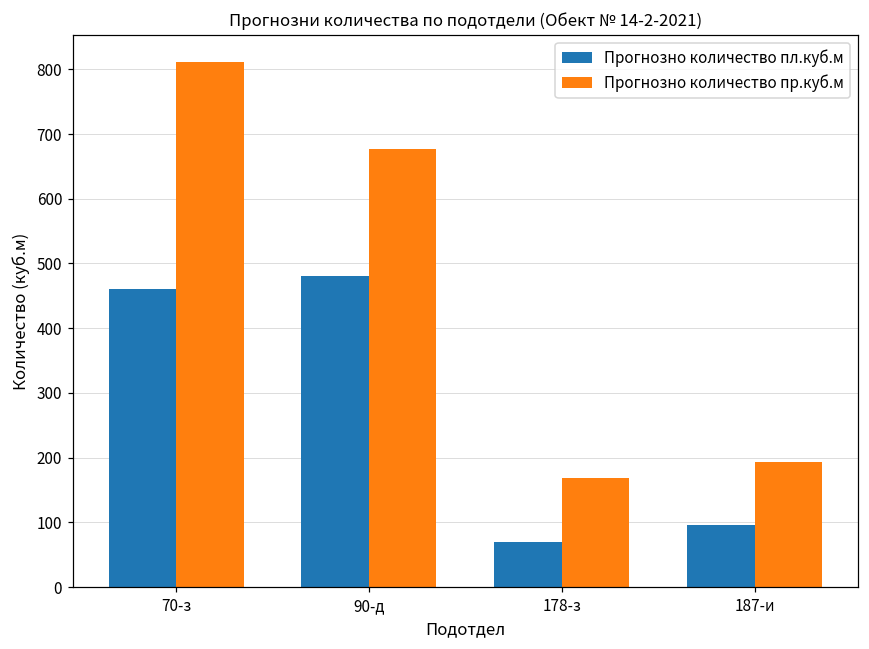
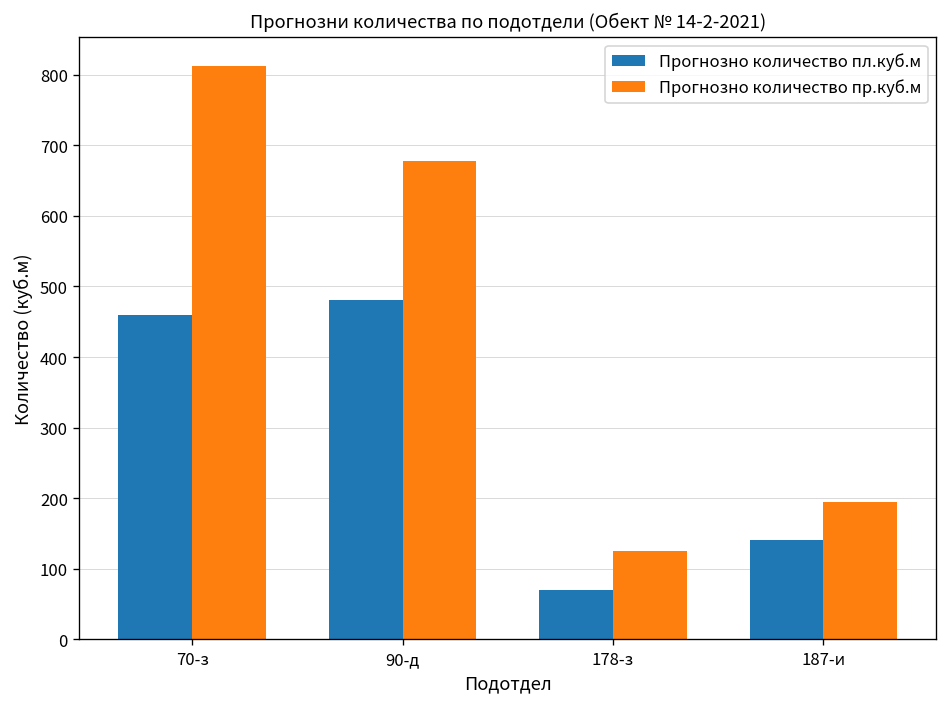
Прогнозно количество пр.куб.м, 178-з: 170 -> 130
Прогнозно количество пл.куб.м, 187-и: 100 -> 140
